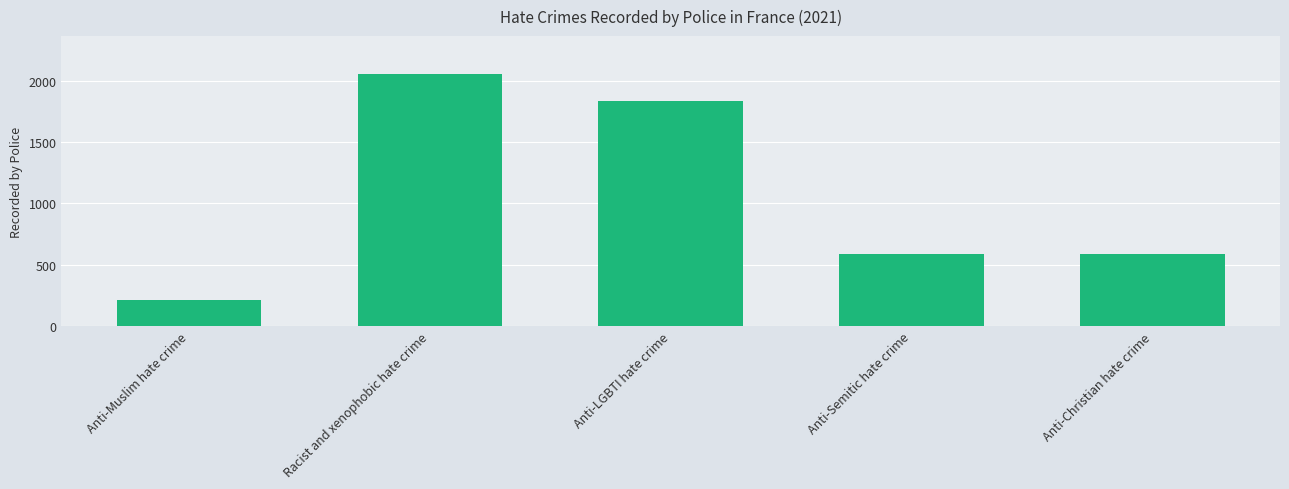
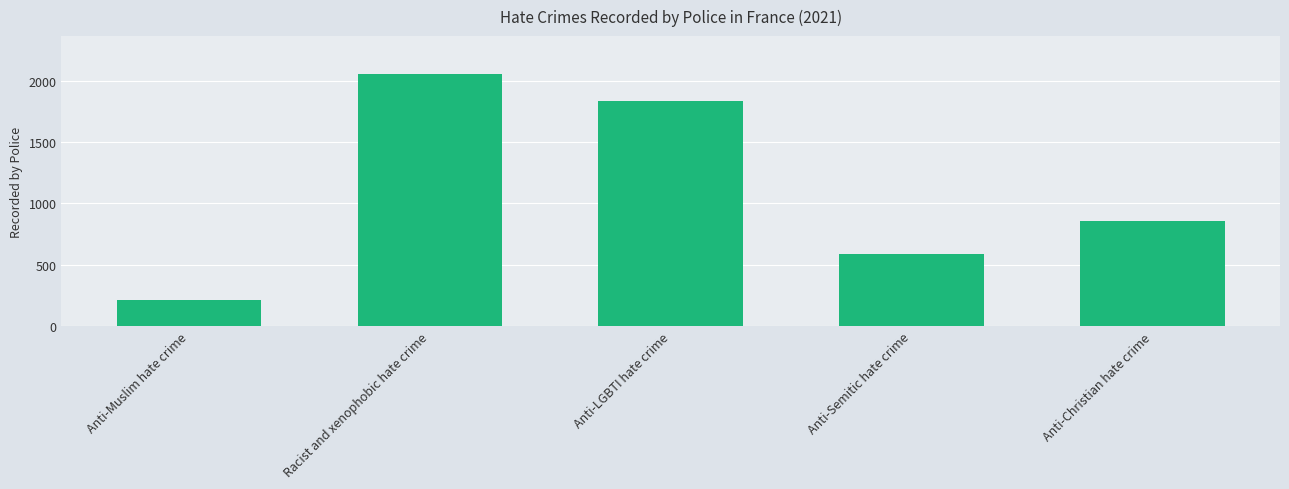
Anti-Christian hate crime: 590 -> 860
